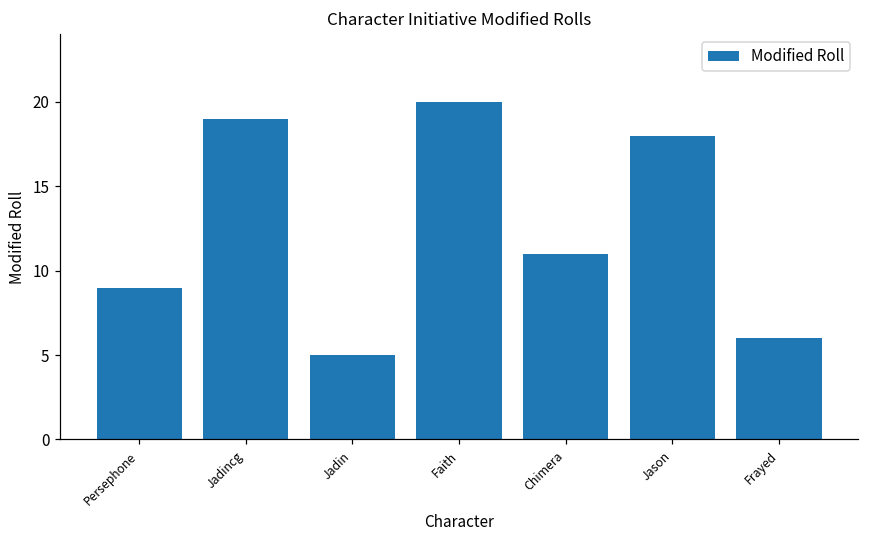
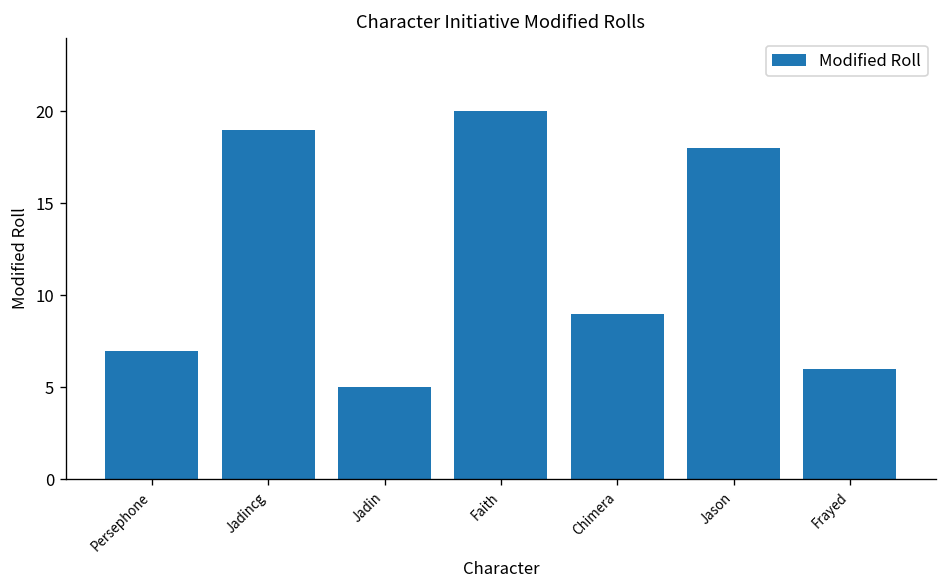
Persephone: 9 -> 7
Chimera: 11 -> 9
